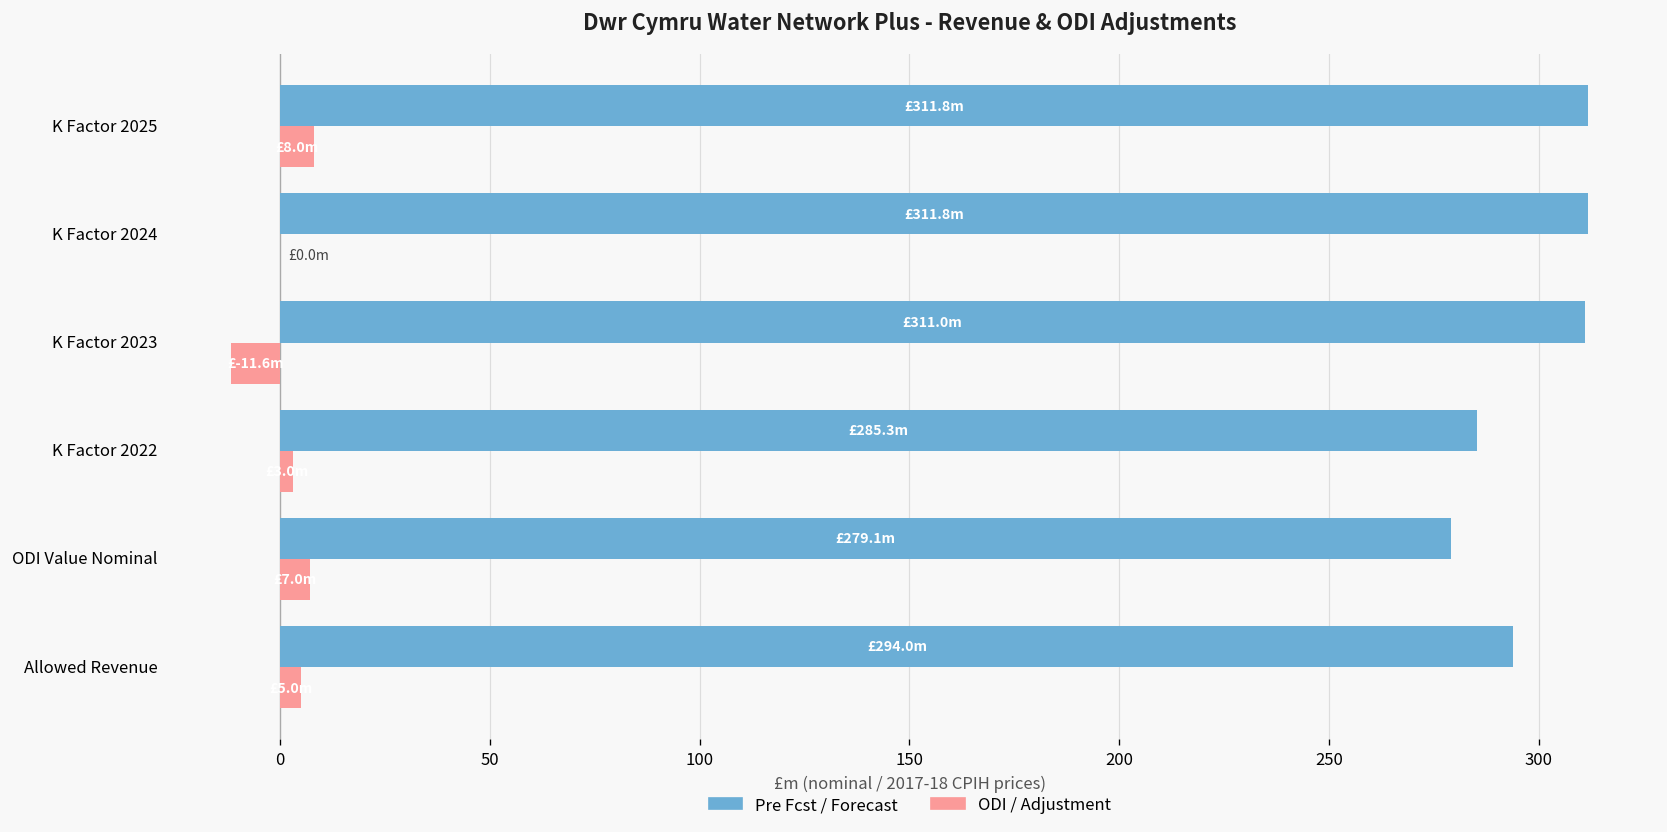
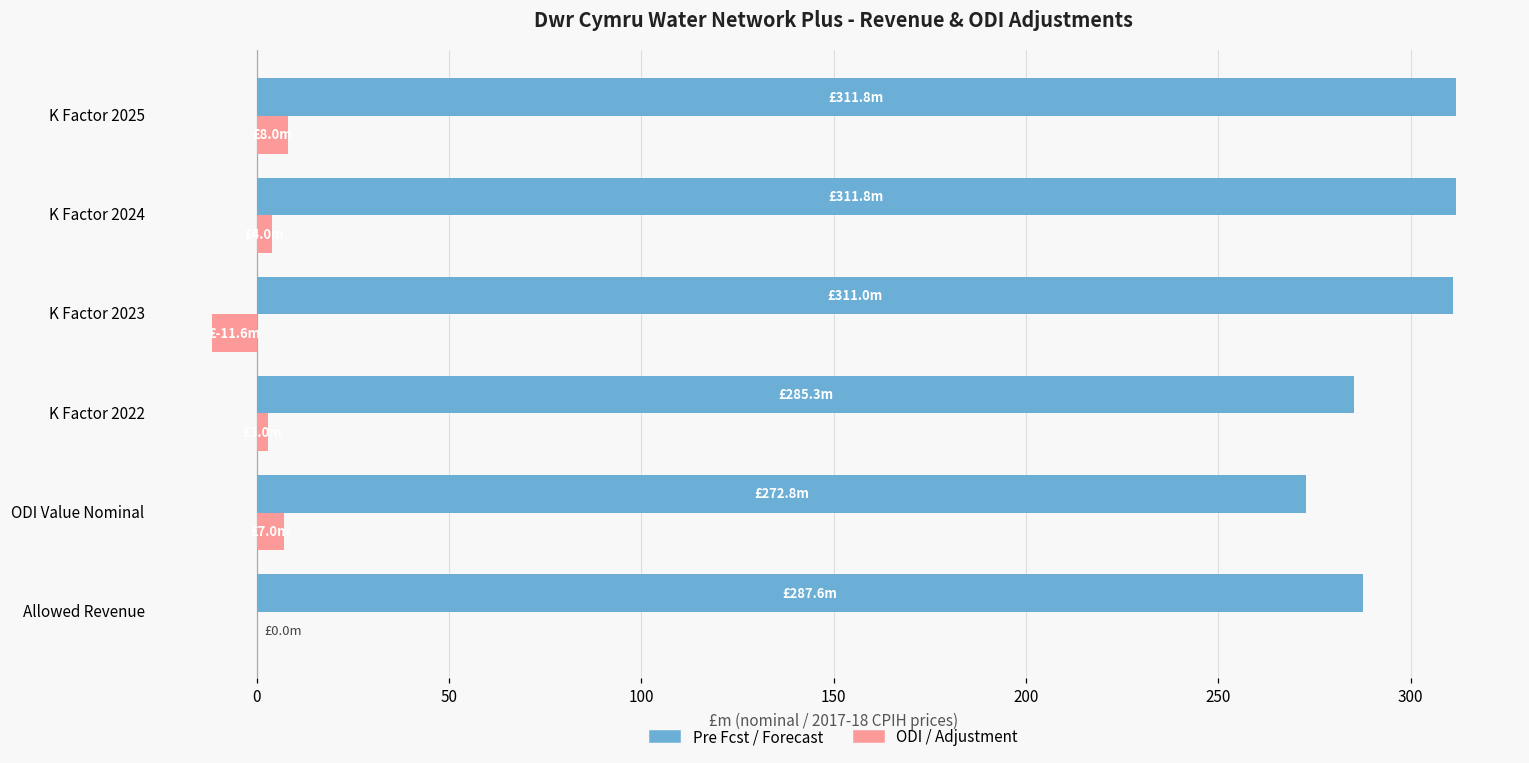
ODI / Adjustment, K Factor 2024: 0 -> 4
Pre Fcst / Forecast, ODI Value Nominal: £279.1m -> £272.8m
Pre Fcst / Forecast, Allowed Revenue: £294.0m -> £287.6m
ODI / Adjustment, Allowed Revenue: 5 -> 0
